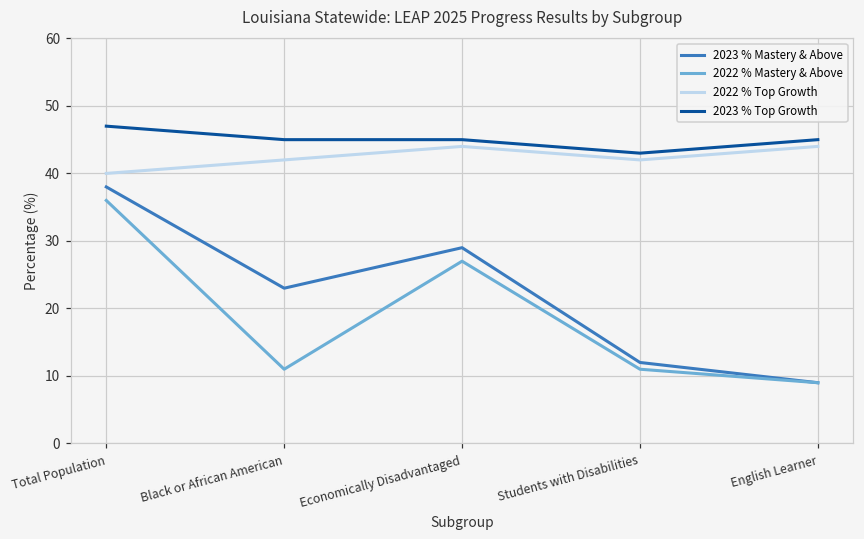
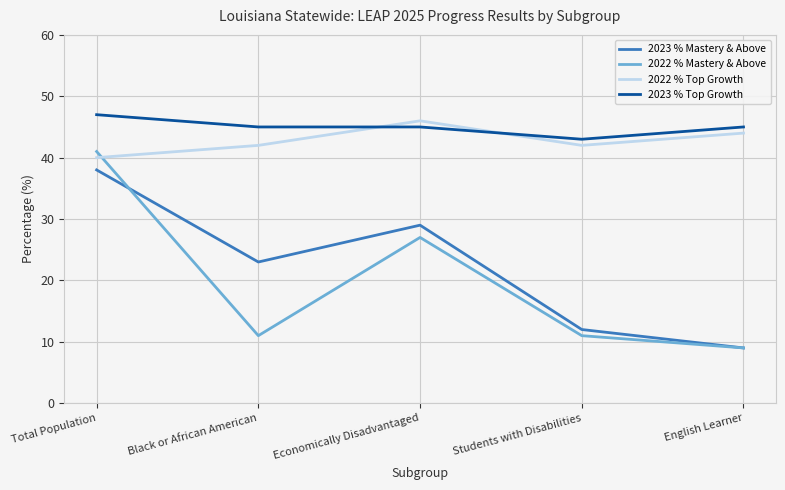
2022 % Mastery & Above, Total Population: 36 -> 41
2022 % Top Growth, Economically Disadvantaged: 44 -> 46
